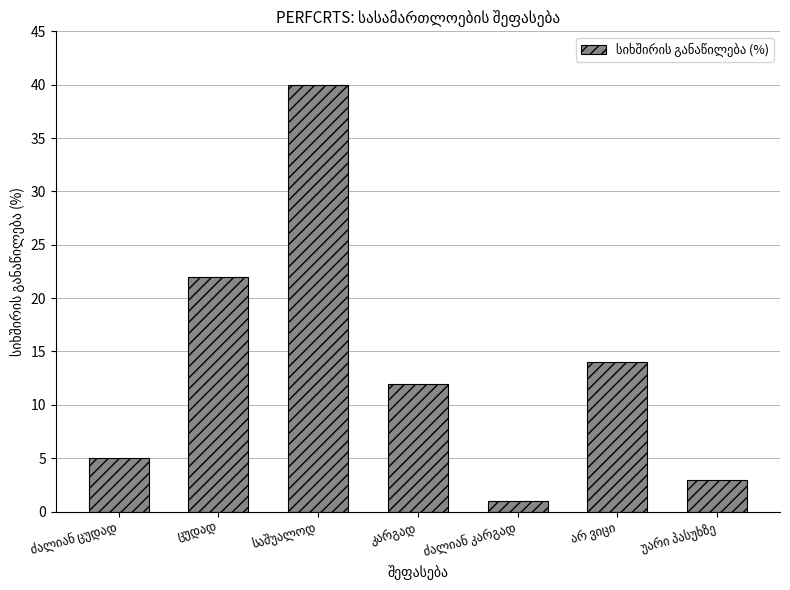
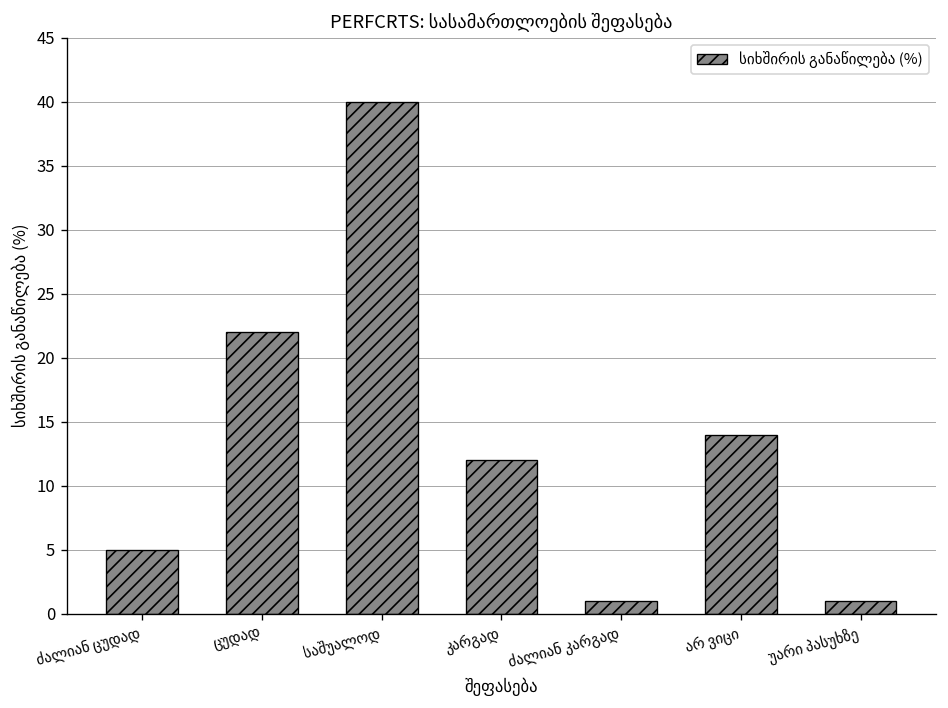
უარი პასუხზე: 3 -> 1
